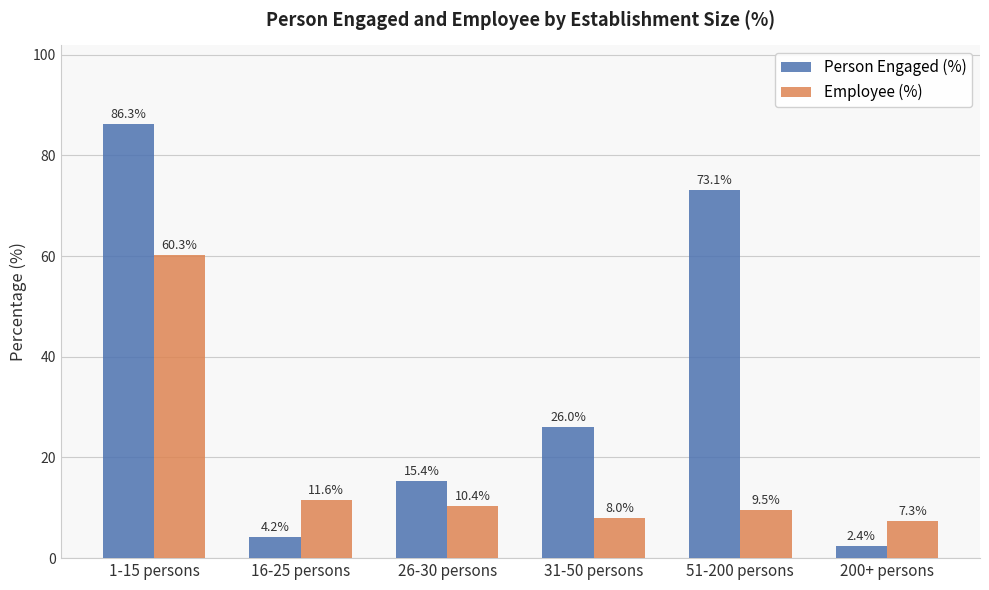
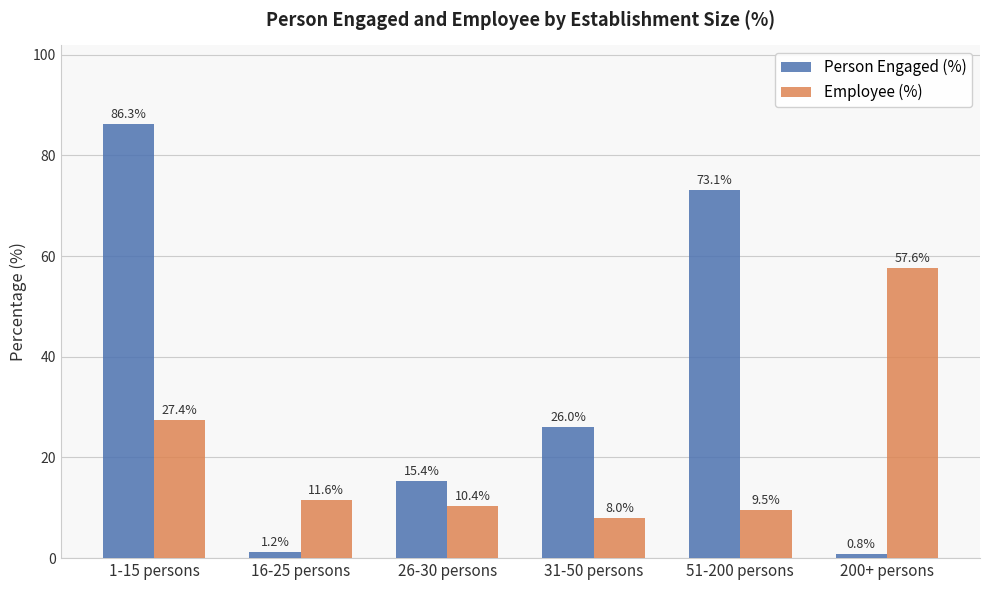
Employee (%), 1-15 persons: 60.3% -> 27.4%
Person Engaged (%), 16-25 persons: 4.2% -> 1.2%
Person Engaged (%), 200+ persons: 2.4% -> 0.8%
Employee (%), 200+ persons: 7.3% -> 57.6%
